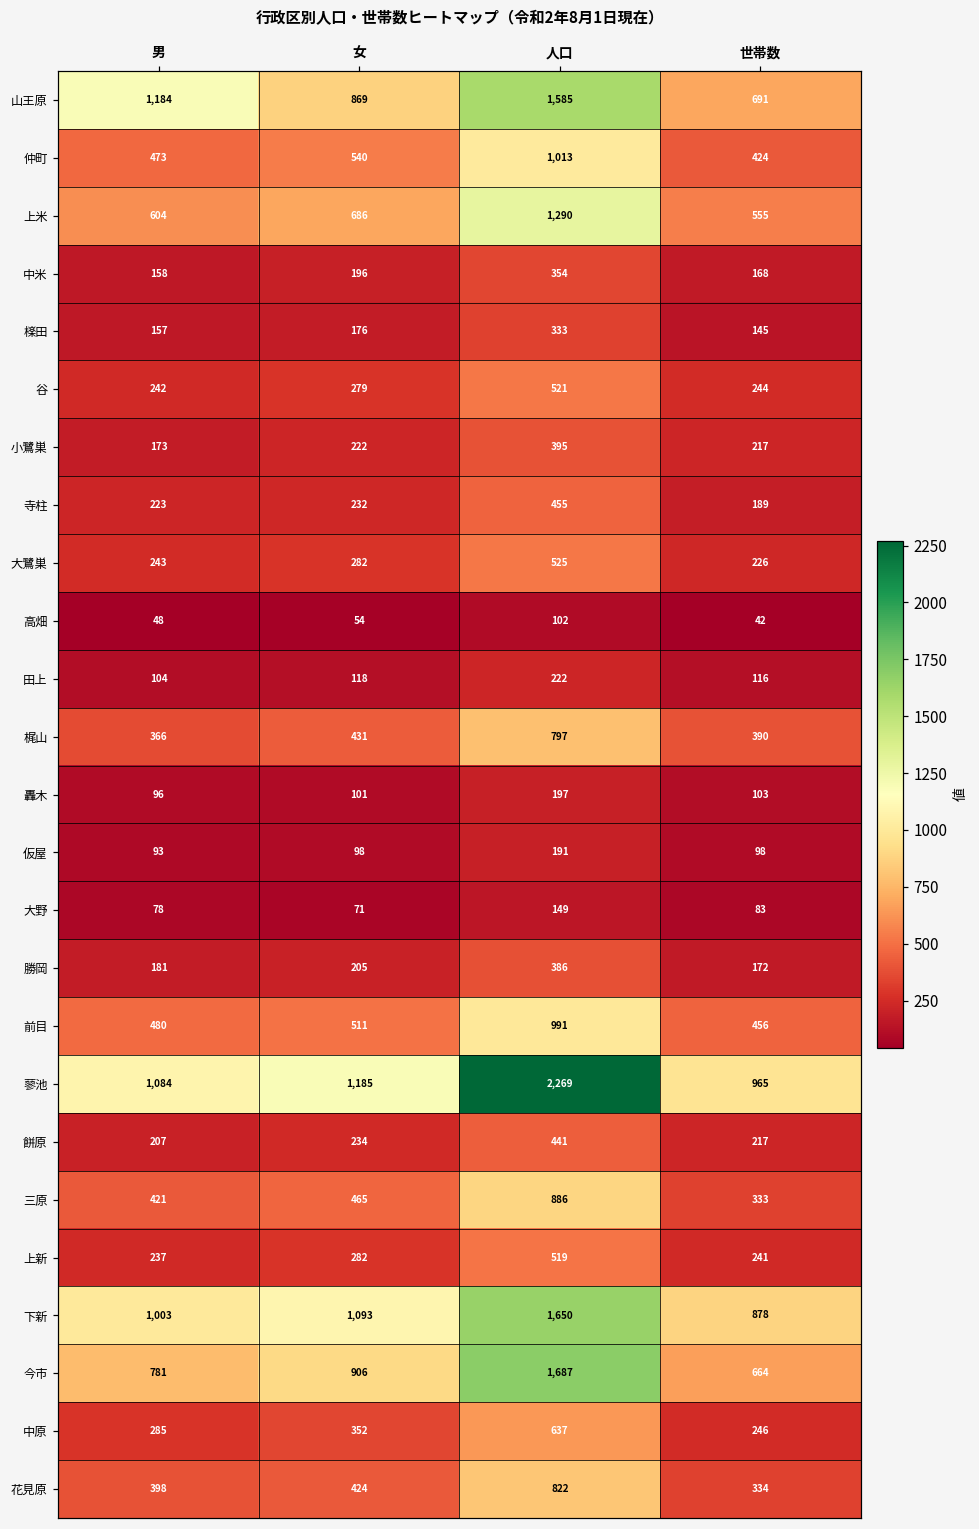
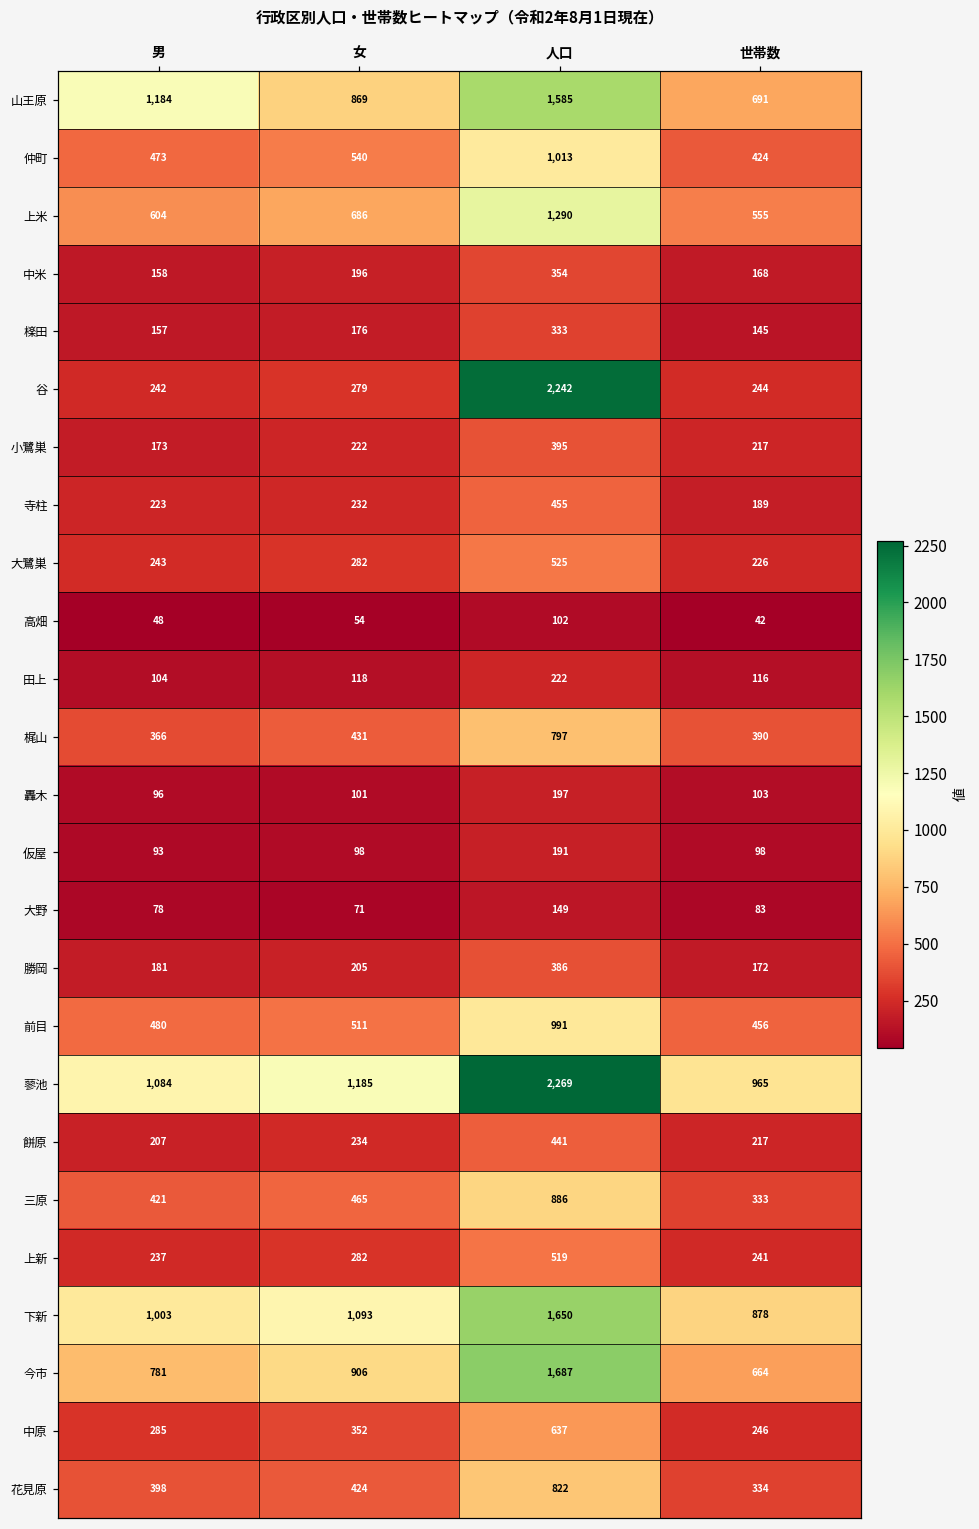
谷, 人口: 521 -> 2,242
